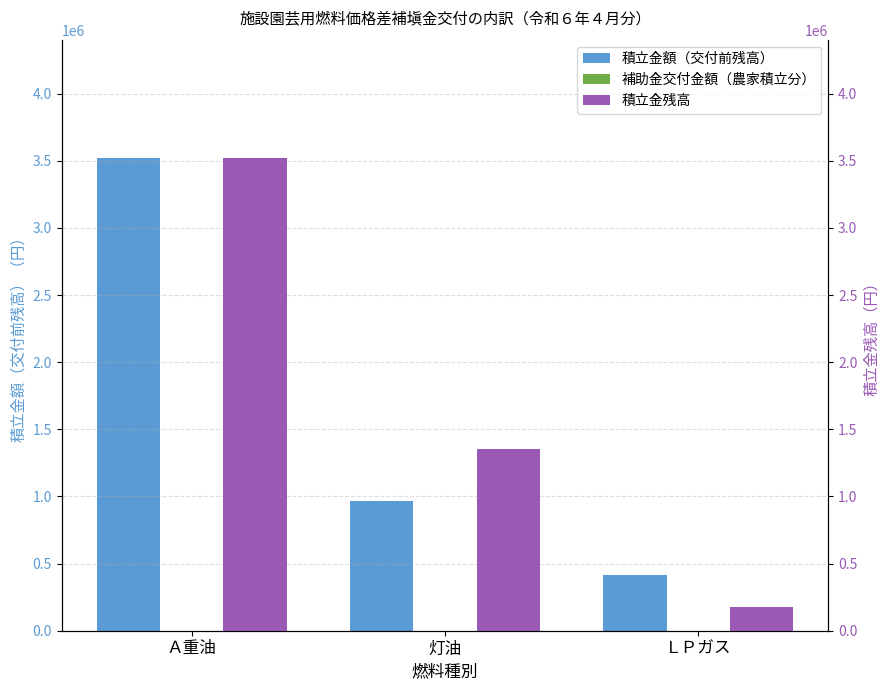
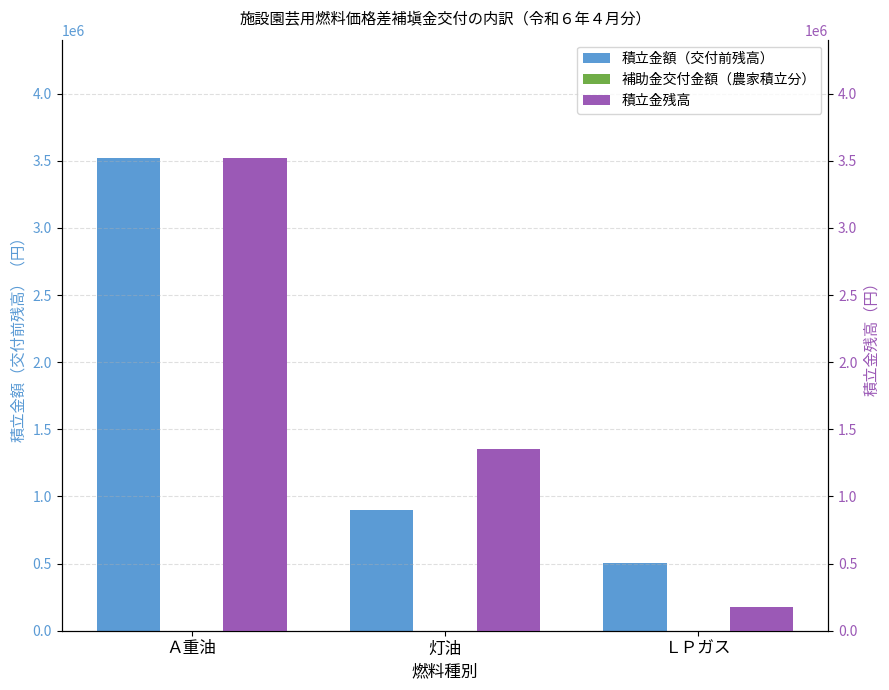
積立金額（交付前残高）, 灯油: 960000 -> 900000
積立金額（交付前残高）, ＬＰガス: 420000 -> 510000
